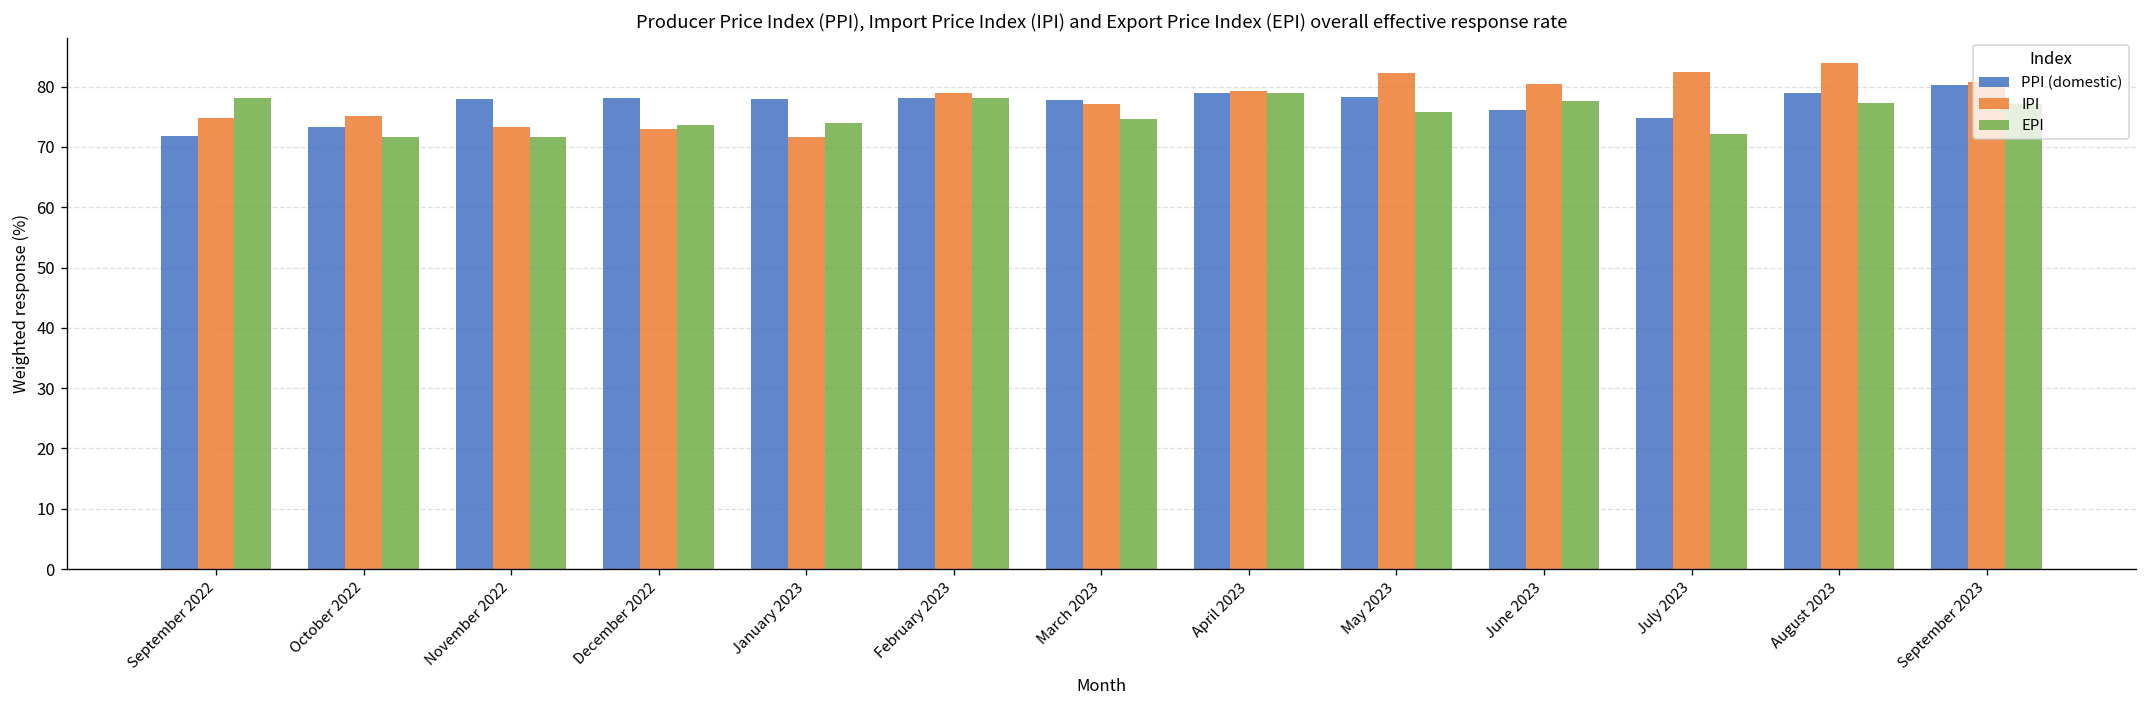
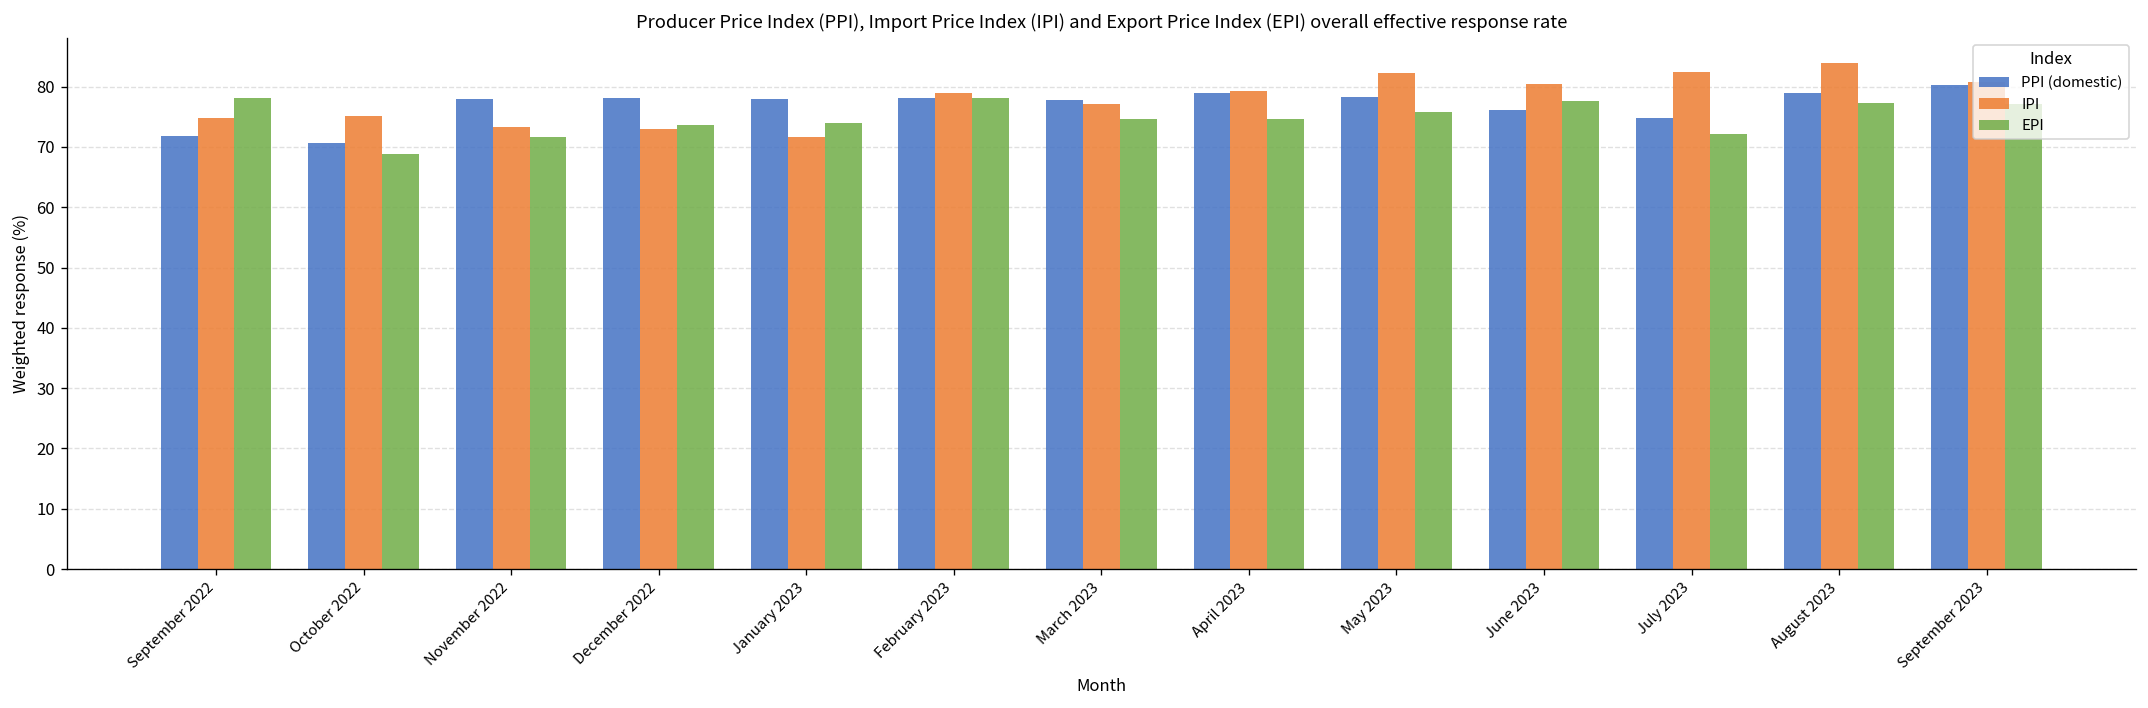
PPI (domestic), October 2022: 73 -> 71
EPI, October 2022: 72 -> 69
EPI, April 2023: 79 -> 75
